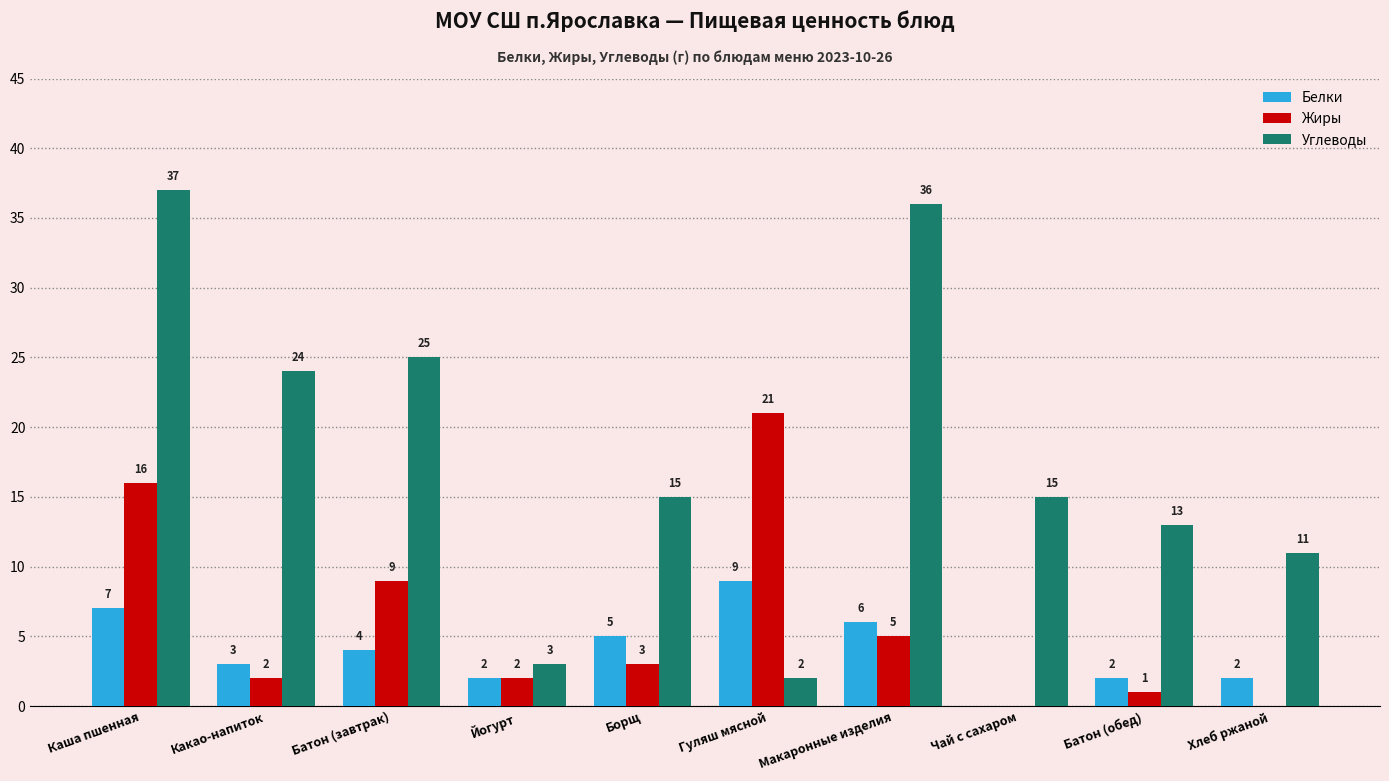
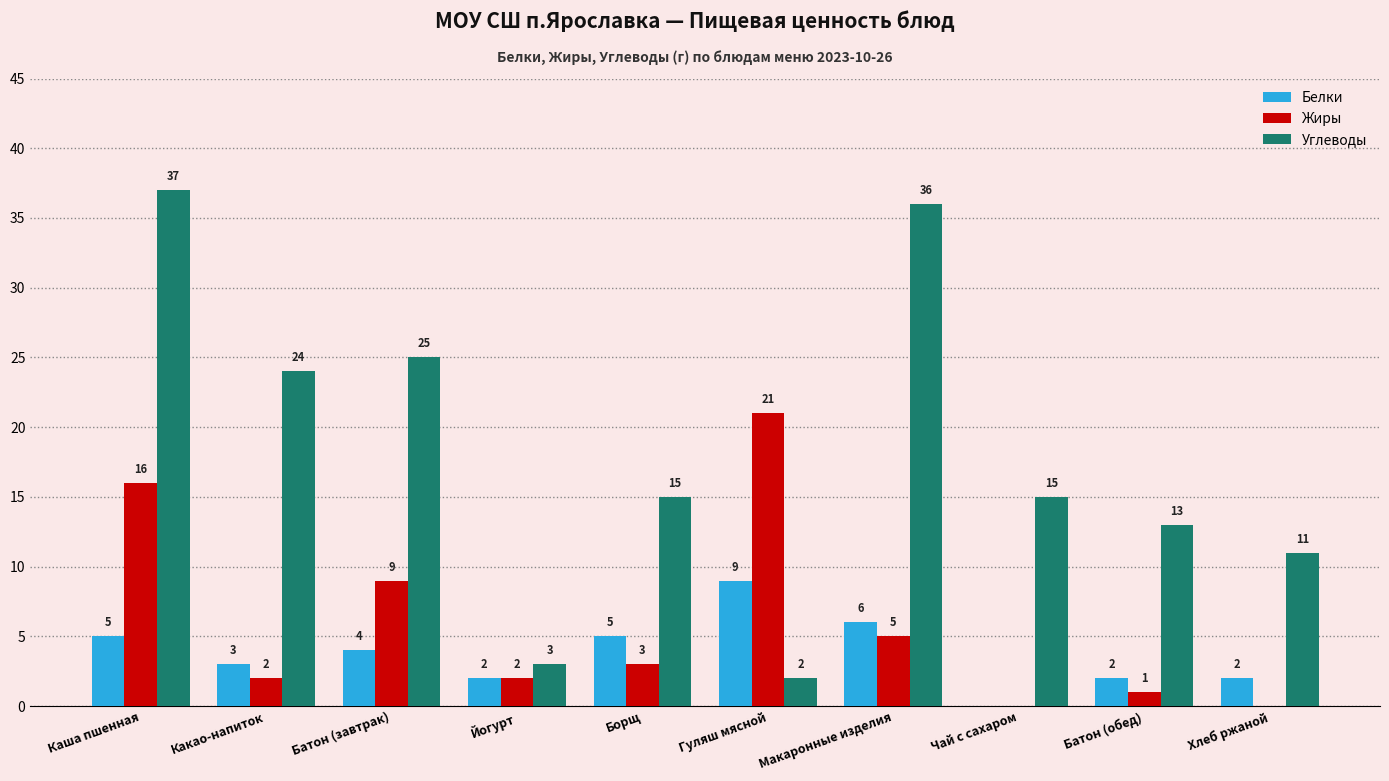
Белки, Каша пшенная: 7 -> 5
